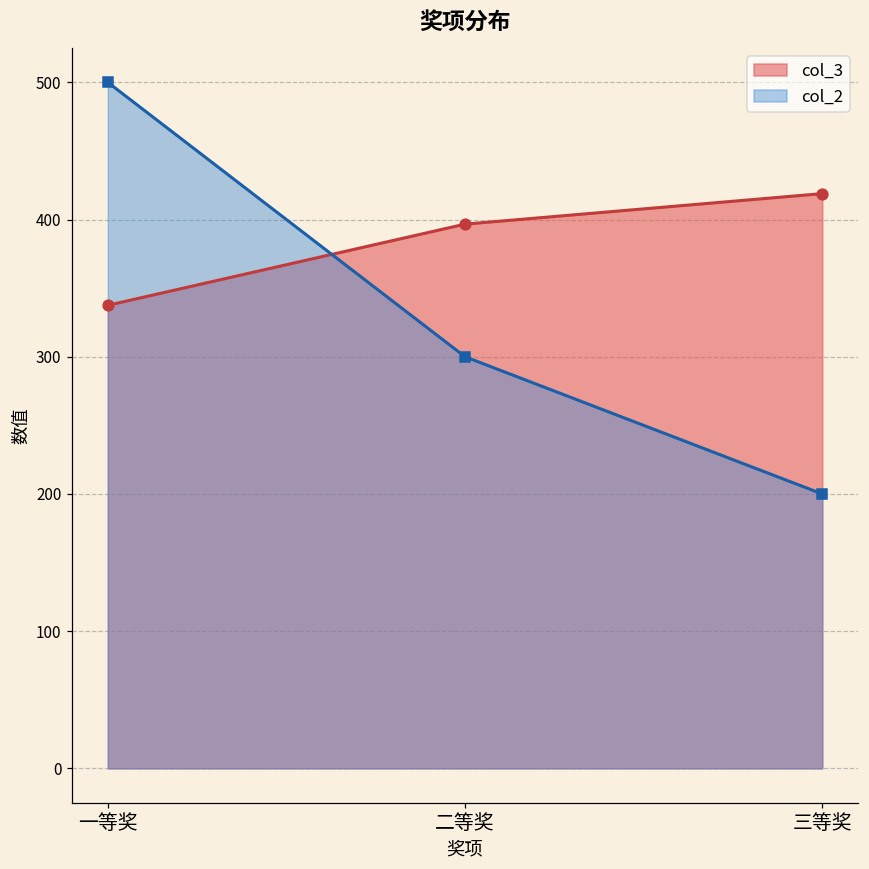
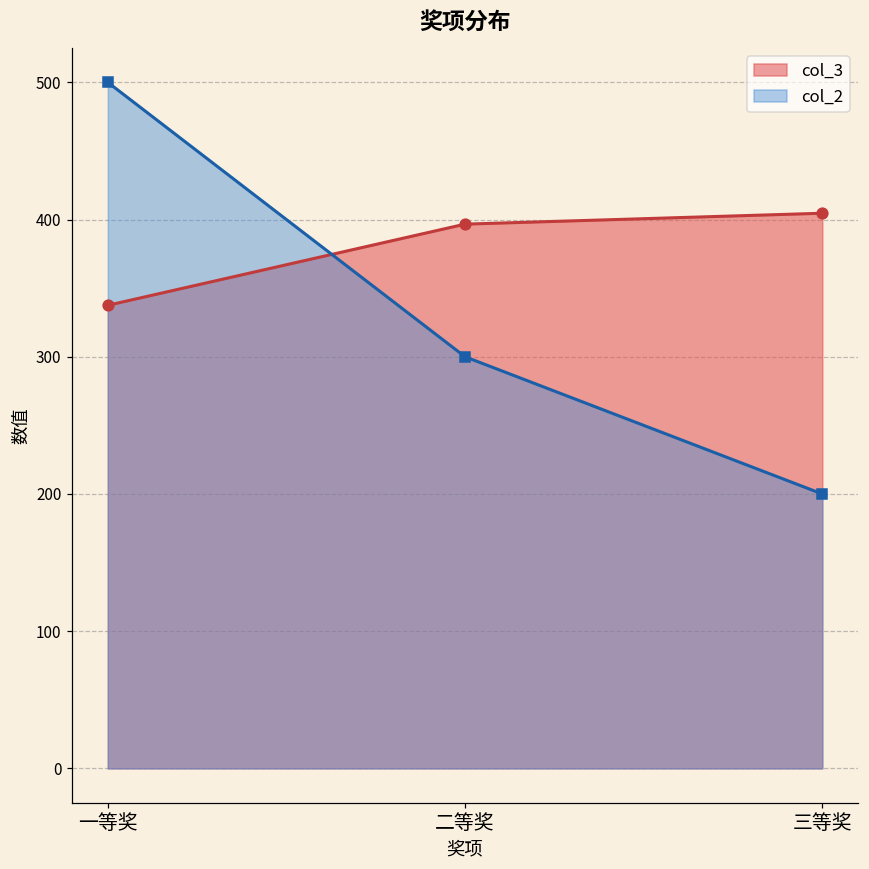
col_3, 三等奖: 419 -> 405
